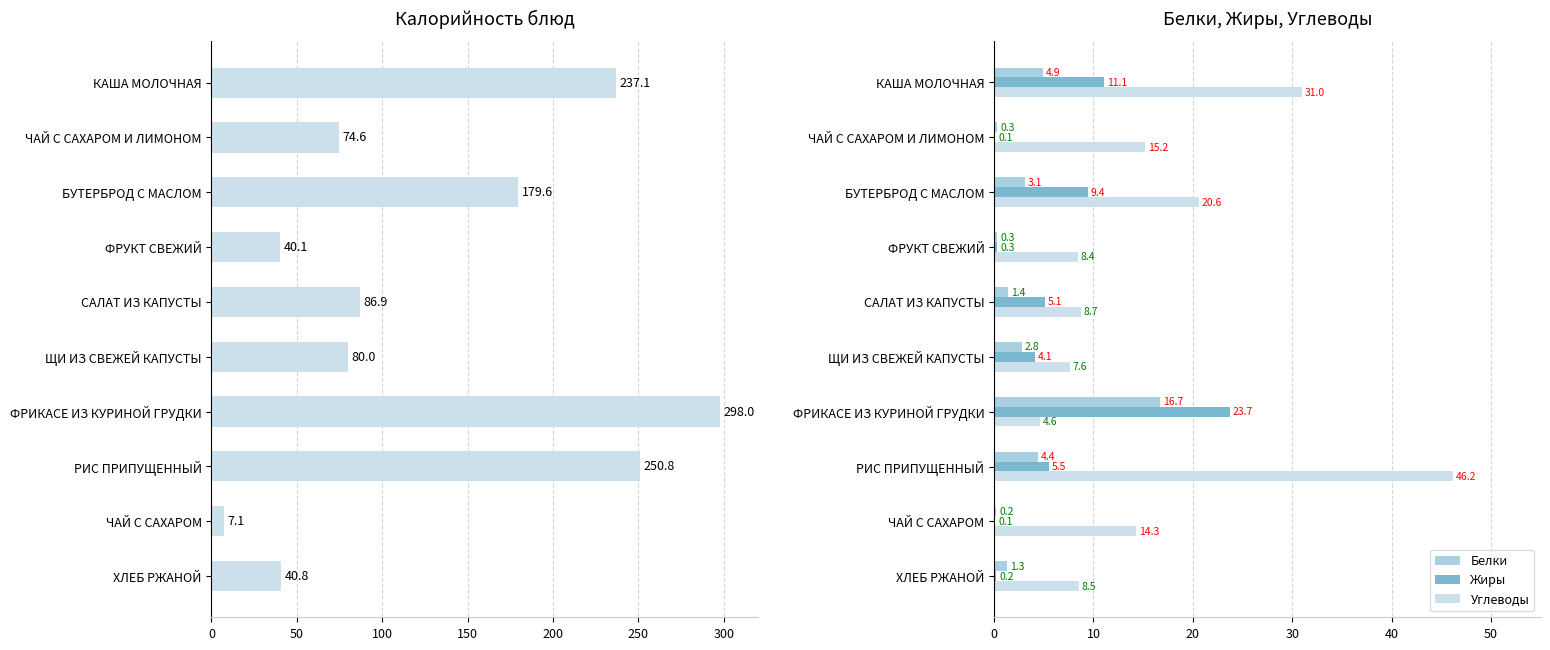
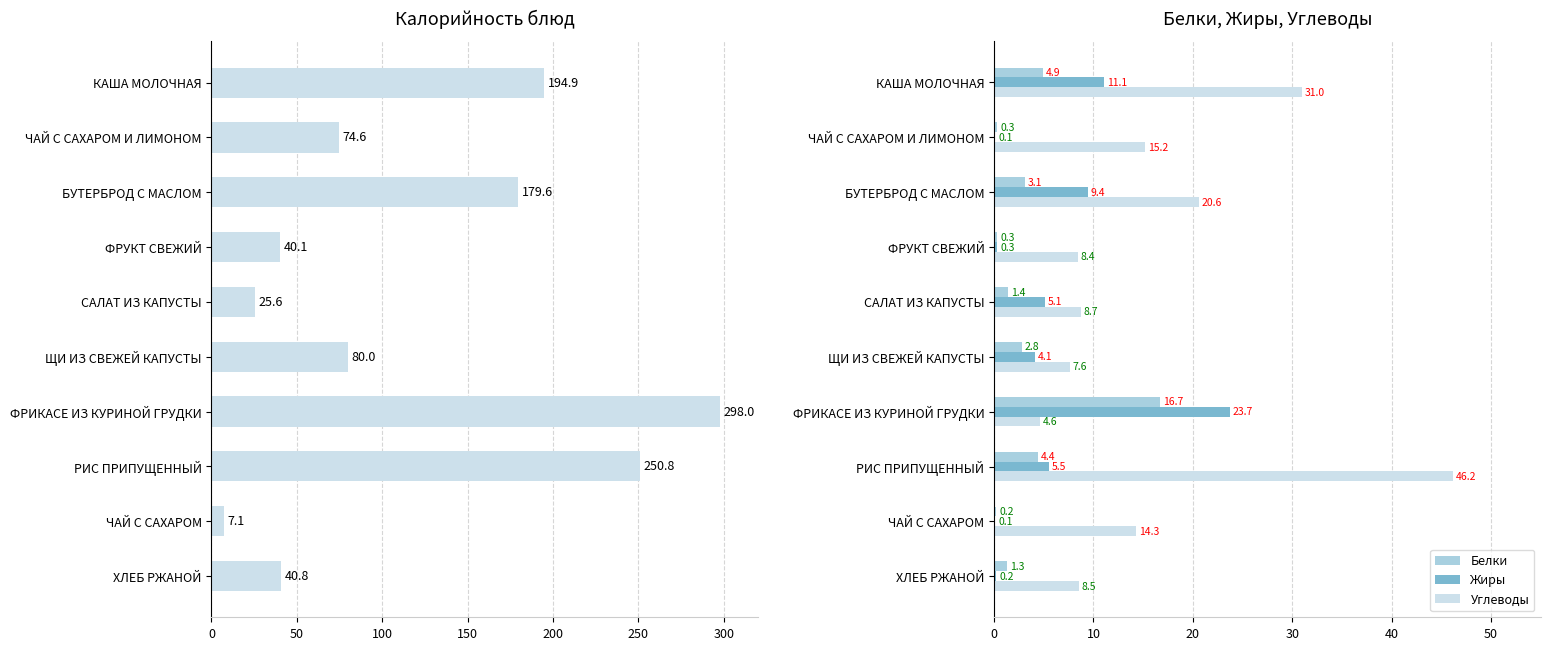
Калорийность блюд, КАША МОЛОЧНАЯ: 237.1 -> 194.9
Калорийность блюд, САЛАТ ИЗ КАПУСТЫ: 86.9 -> 25.6
